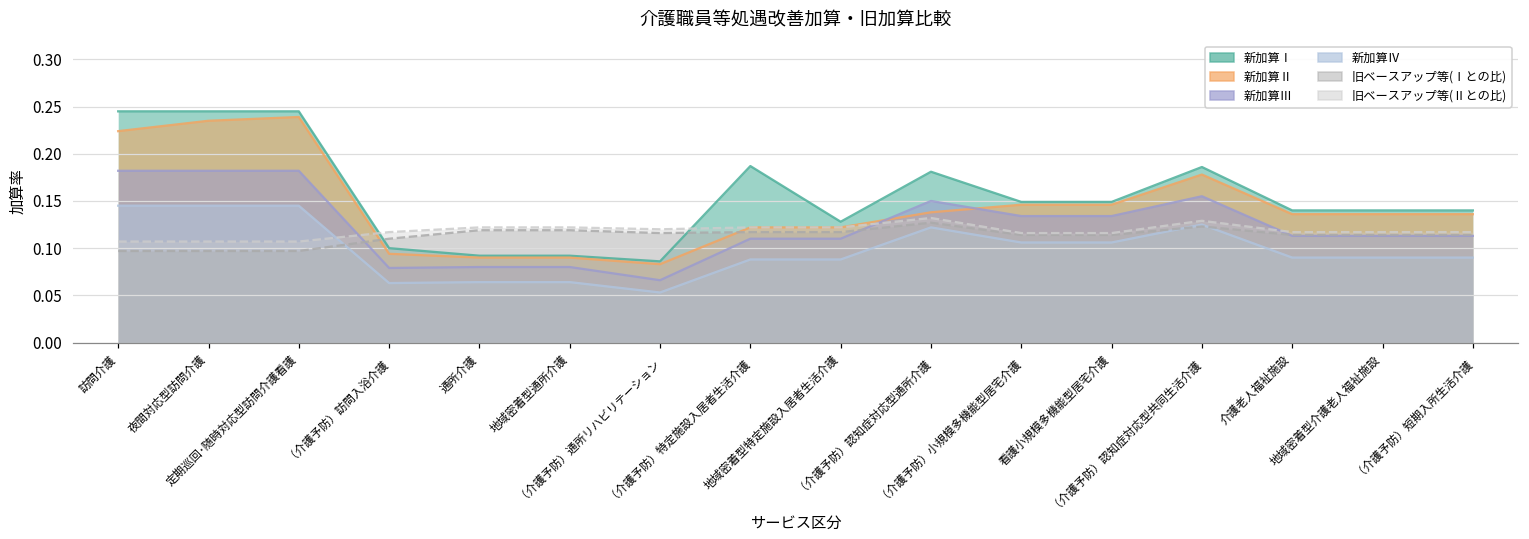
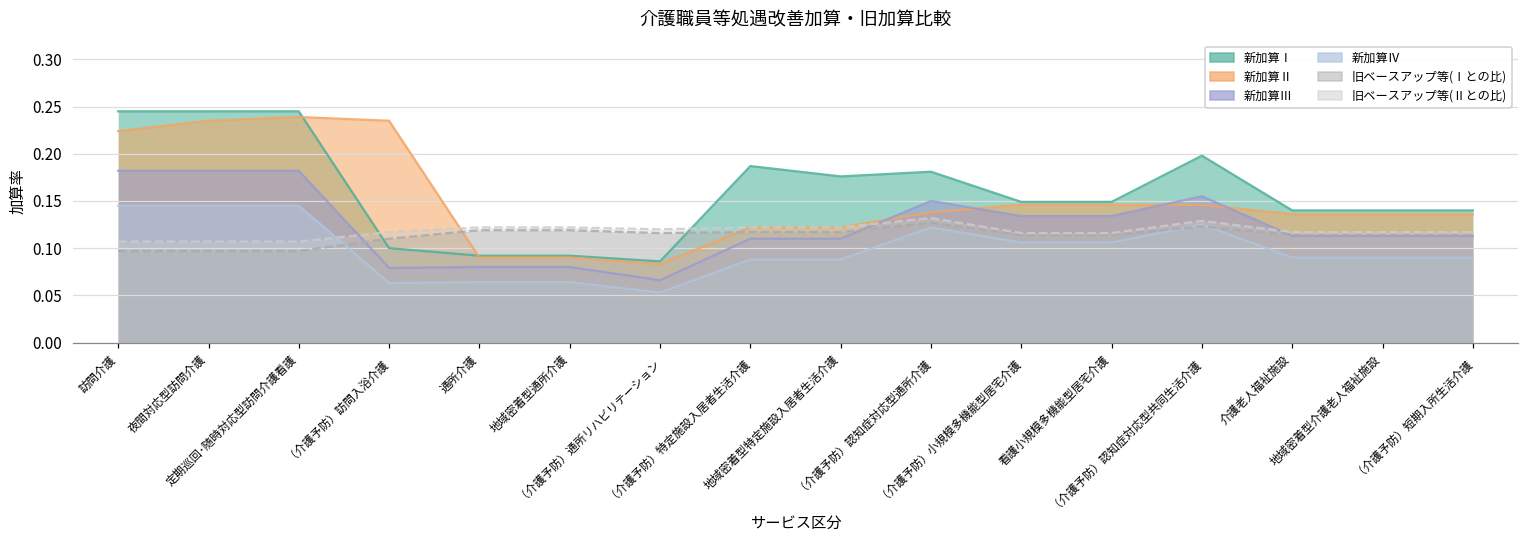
新加算Ⅱ, （介護予防）訪問入浴介護: 0.09 -> 0.24
新加算Ⅰ, 地域密着型特定施設入居者生活介護: 0.13 -> 0.18
新加算Ⅰ, （介護予防）認知症対応型共同生活介護: 0.19 -> 0.20
新加算Ⅱ, （介護予防）認知症対応型共同生活介護: 0.18 -> 0.15
